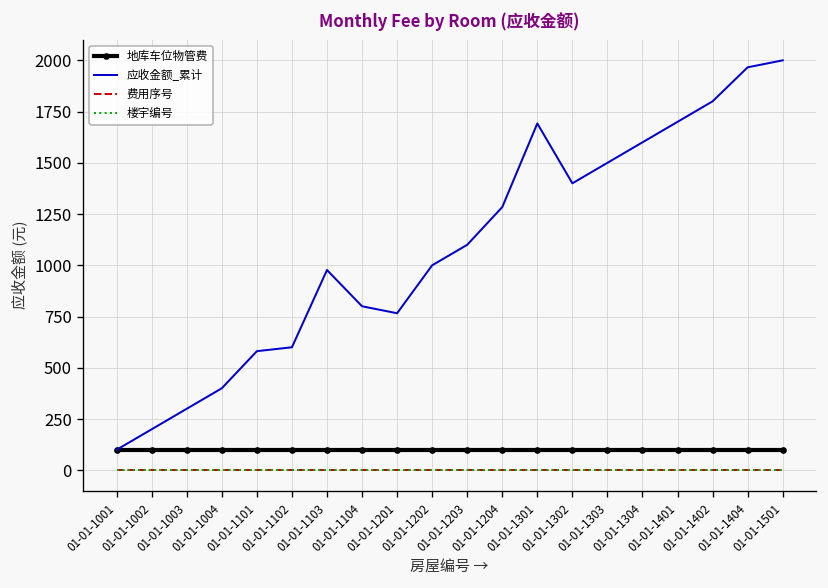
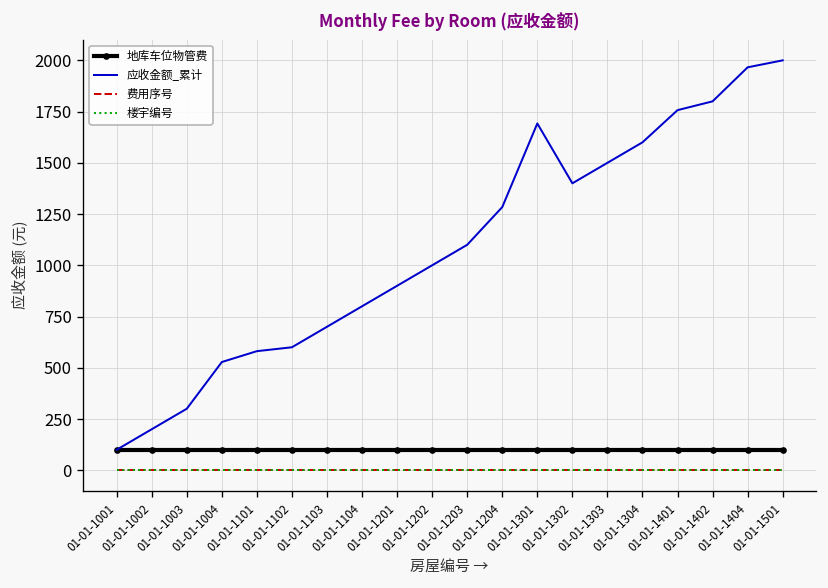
应收金额_累计, 01-01-1004: 400 -> 530
应收金额_累计, 01-01-1103: 980 -> 700
应收金额_累计, 01-01-1201: 770 -> 900
应收金额_累计, 01-01-1401: 1700 -> 1760
